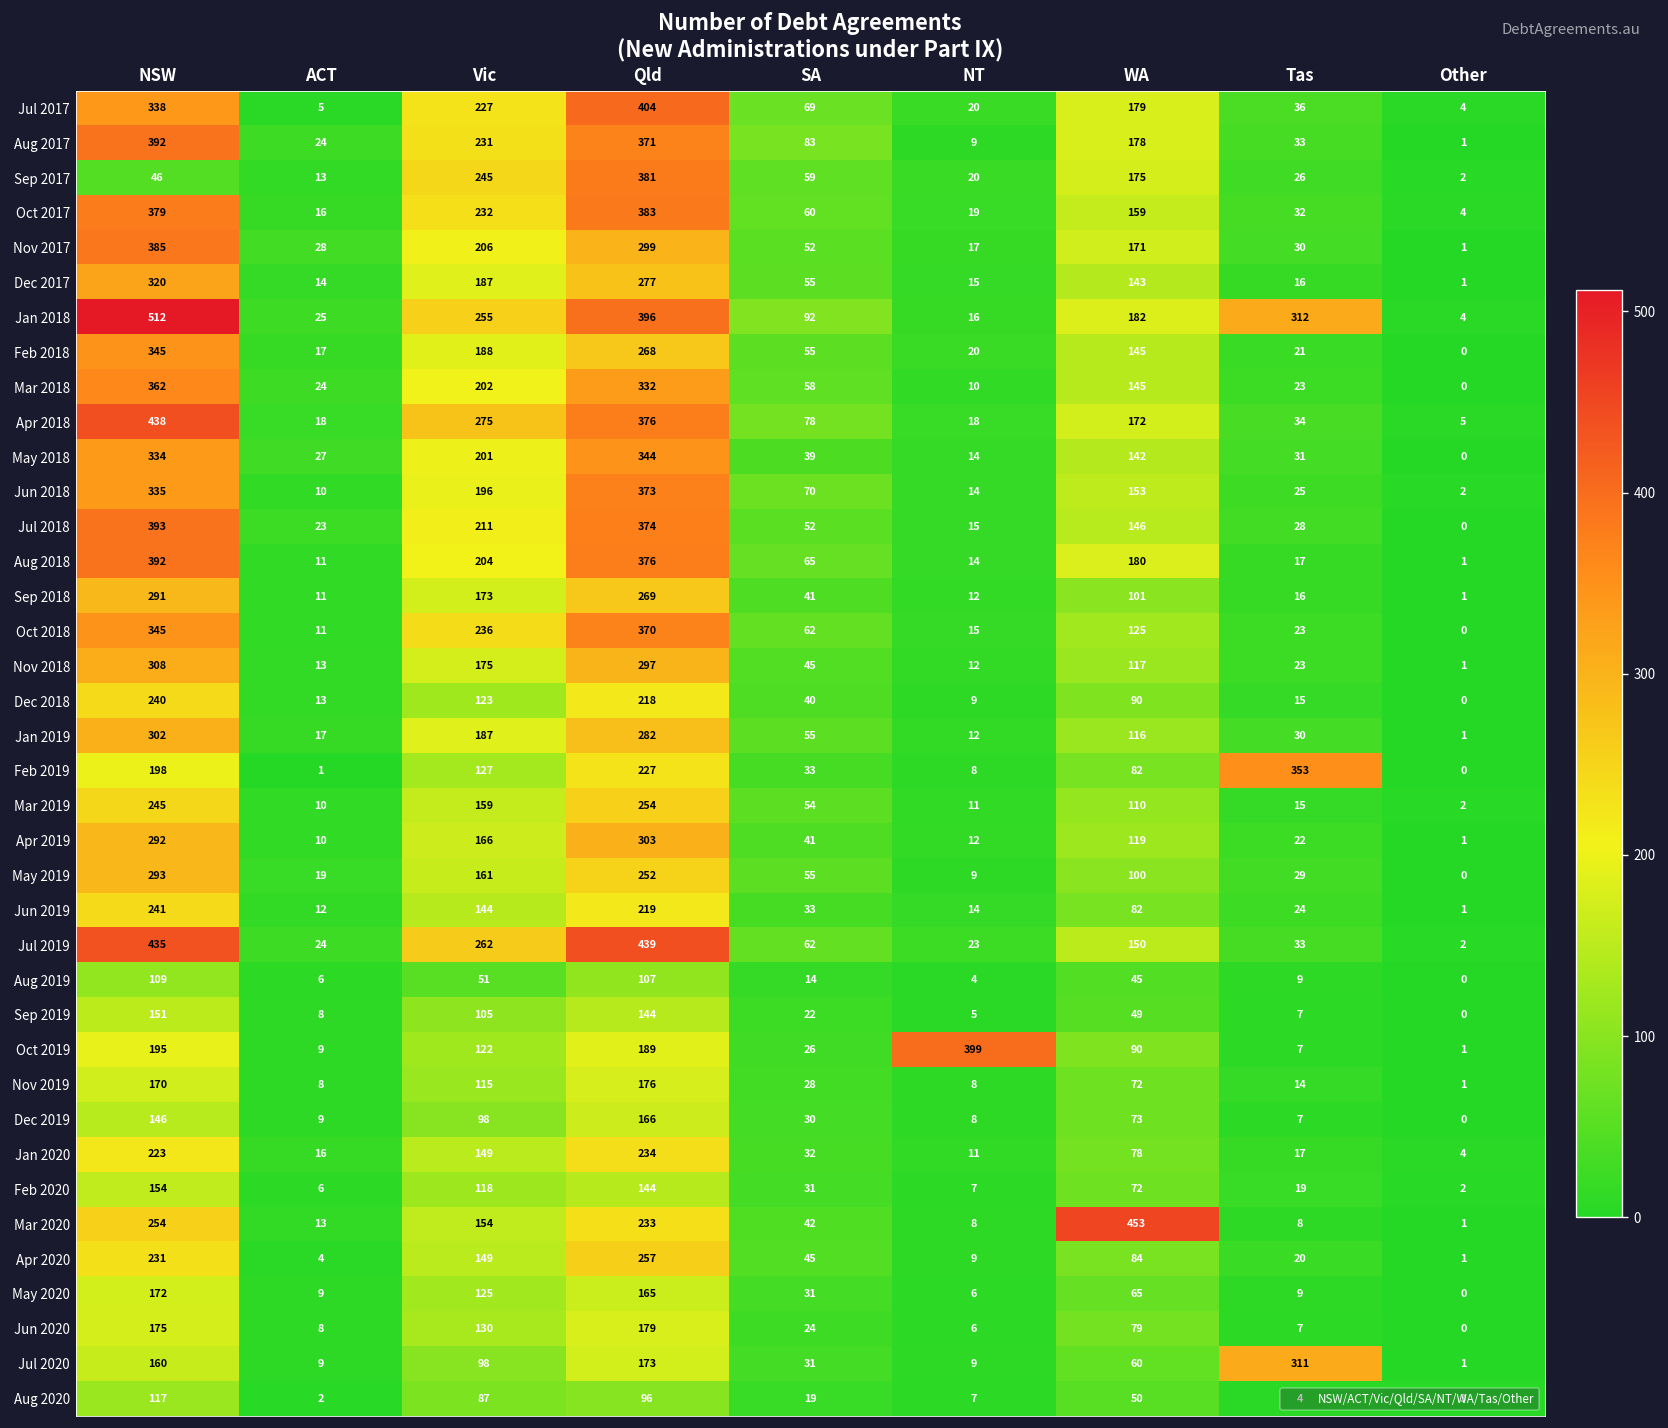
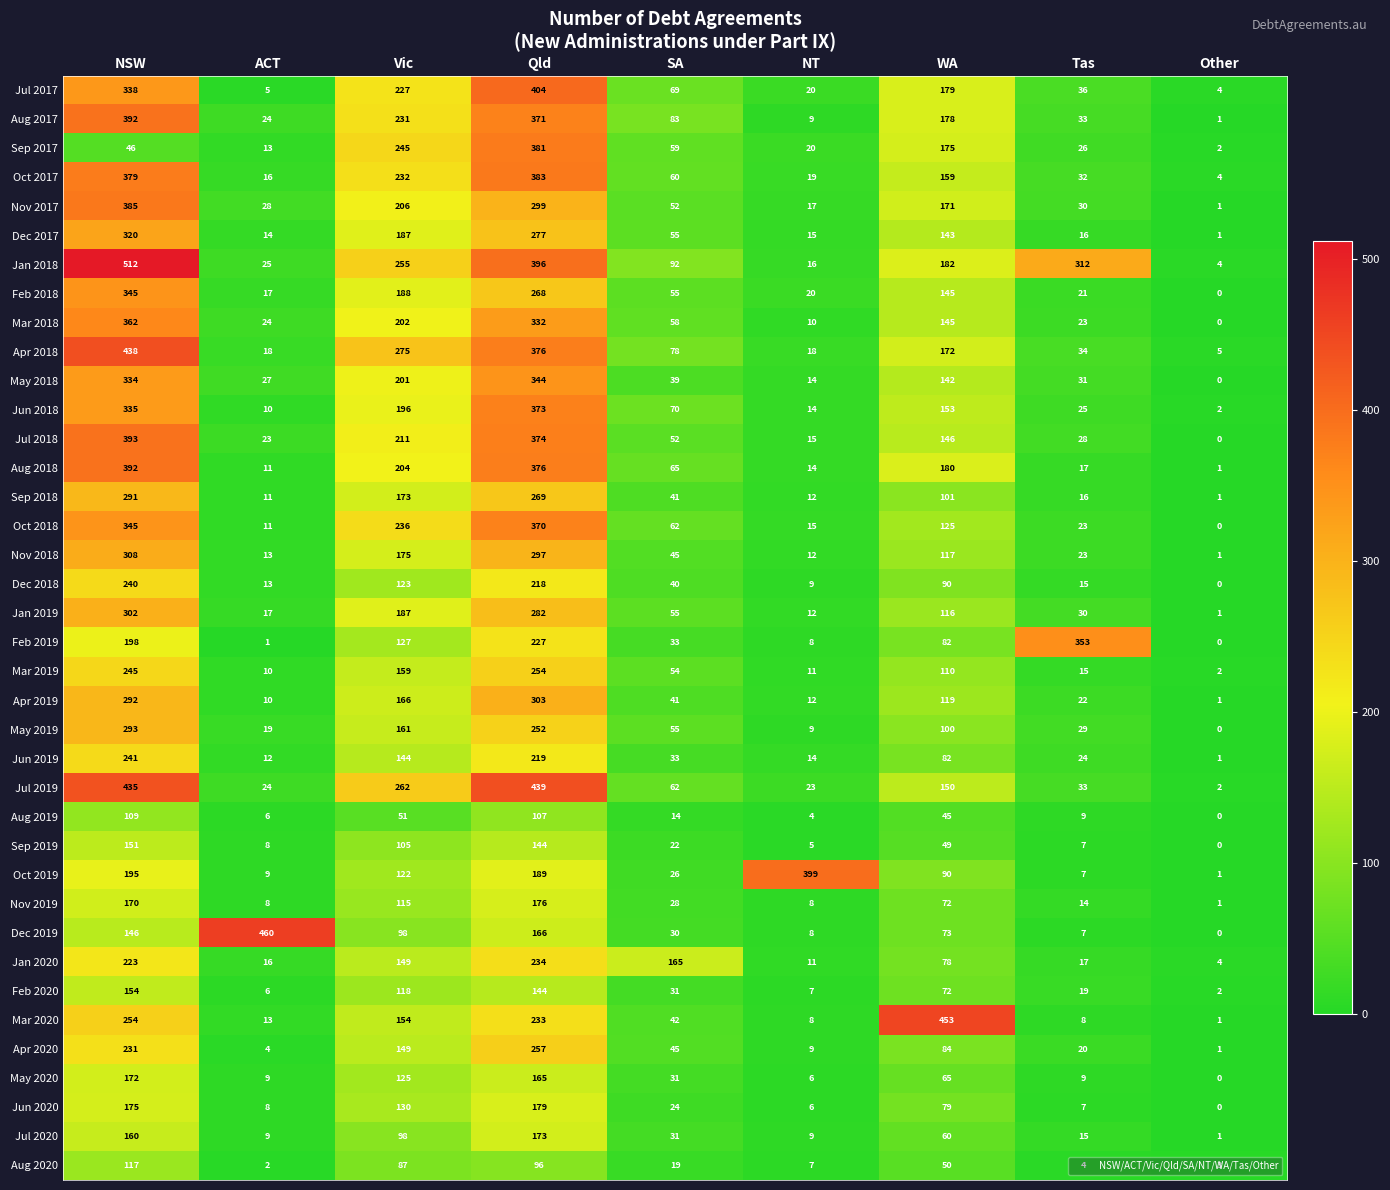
Dec 2019, ACT: 9 -> 460
Jan 2020, SA: 32 -> 165
Jul 2020, Tas: 311 -> 15
